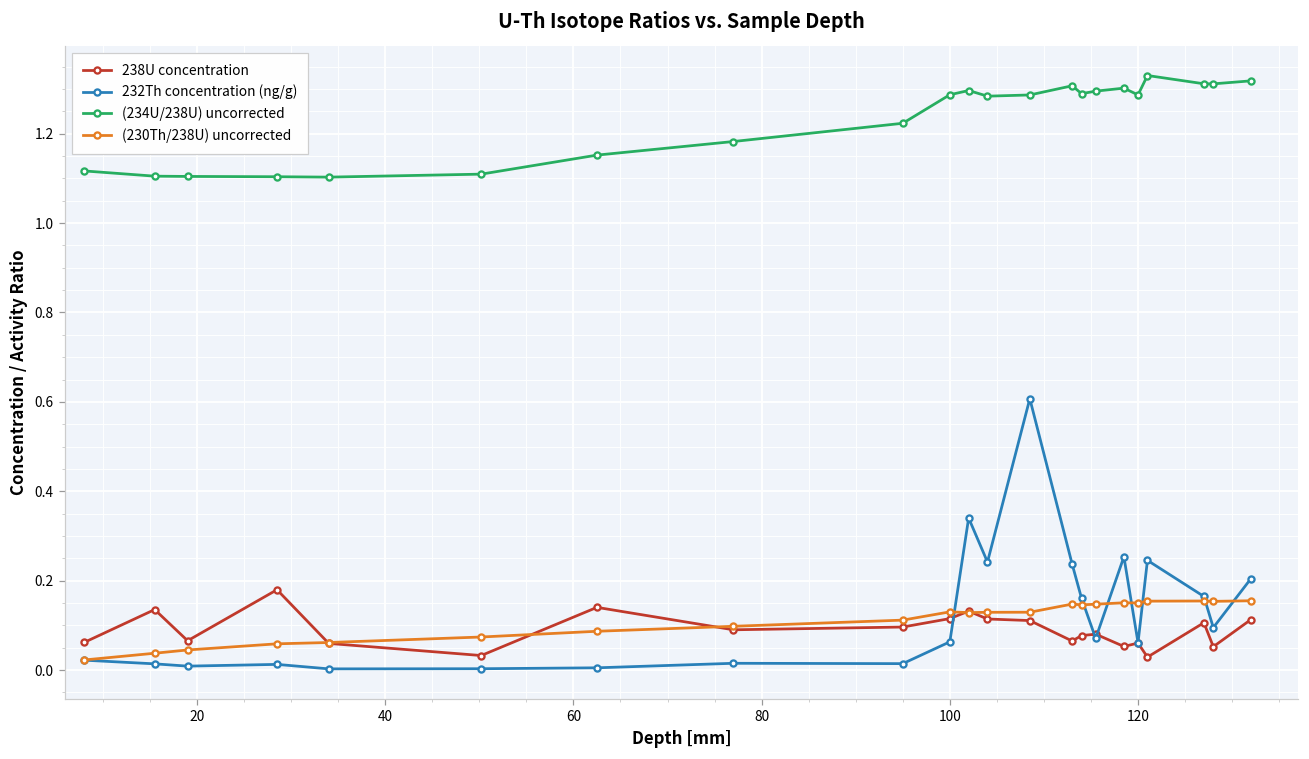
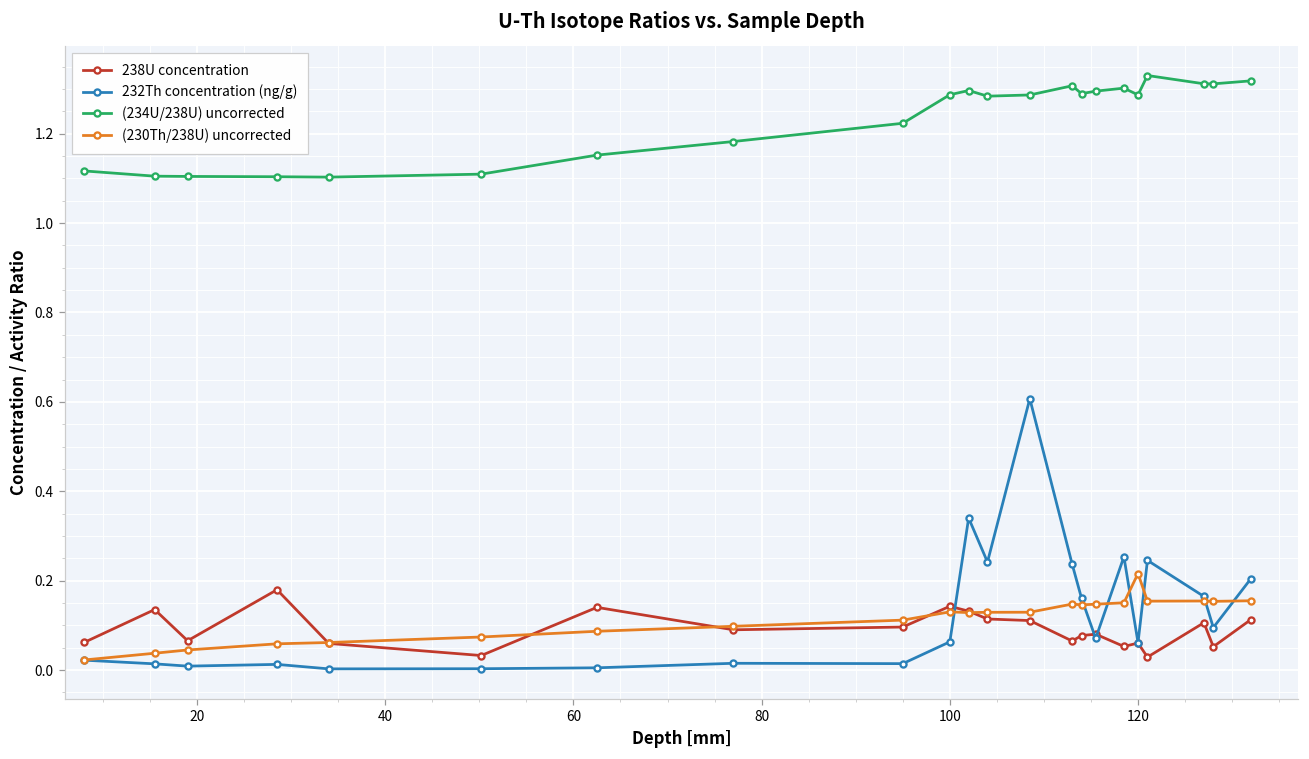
238U concentration, 100: 0.12 -> 0.14
(230Th/238U) uncorrected, 120: 0.15 -> 0.22
